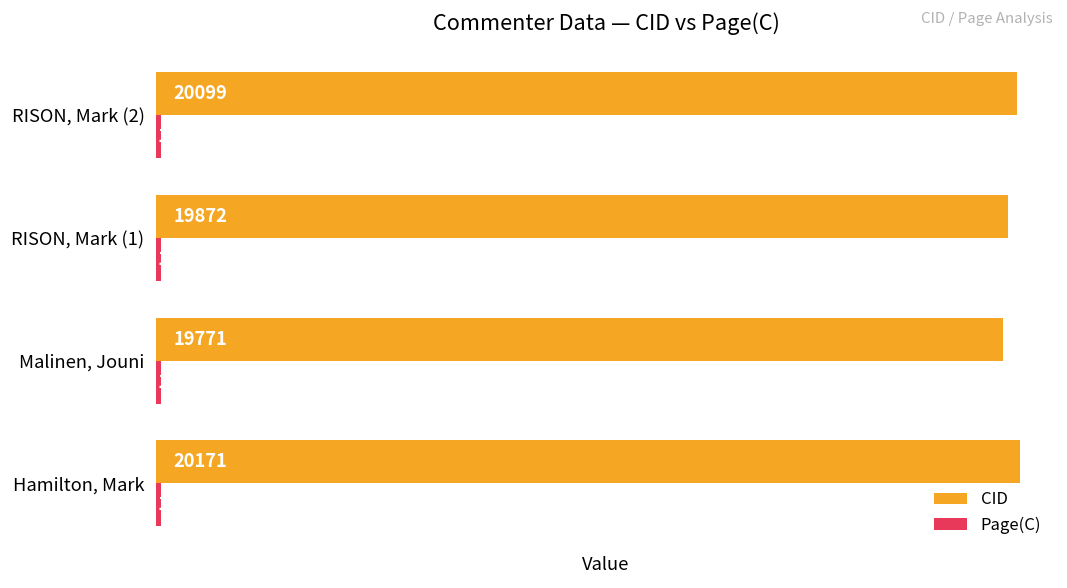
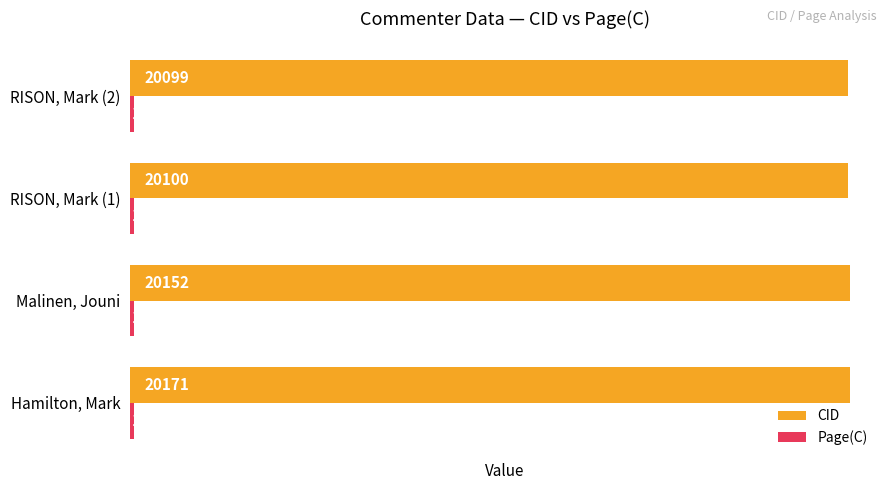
CID, RISON, Mark (1): 19872 -> 20100
CID, Malinen, Jouni: 19771 -> 20152
